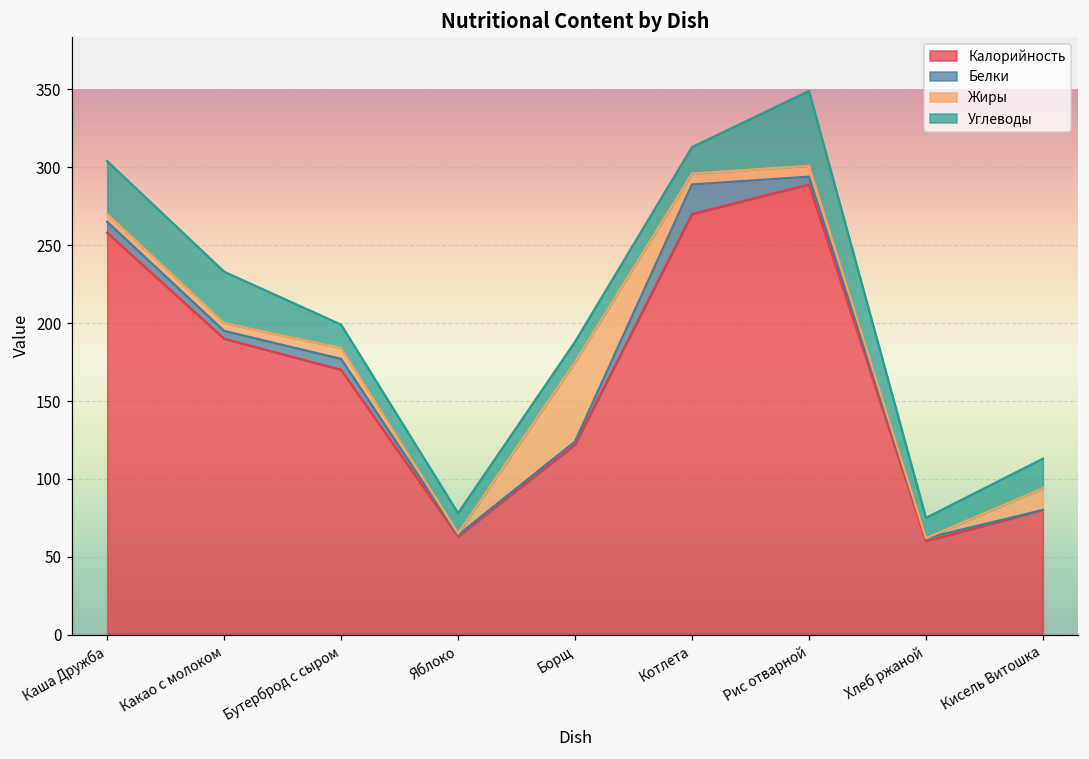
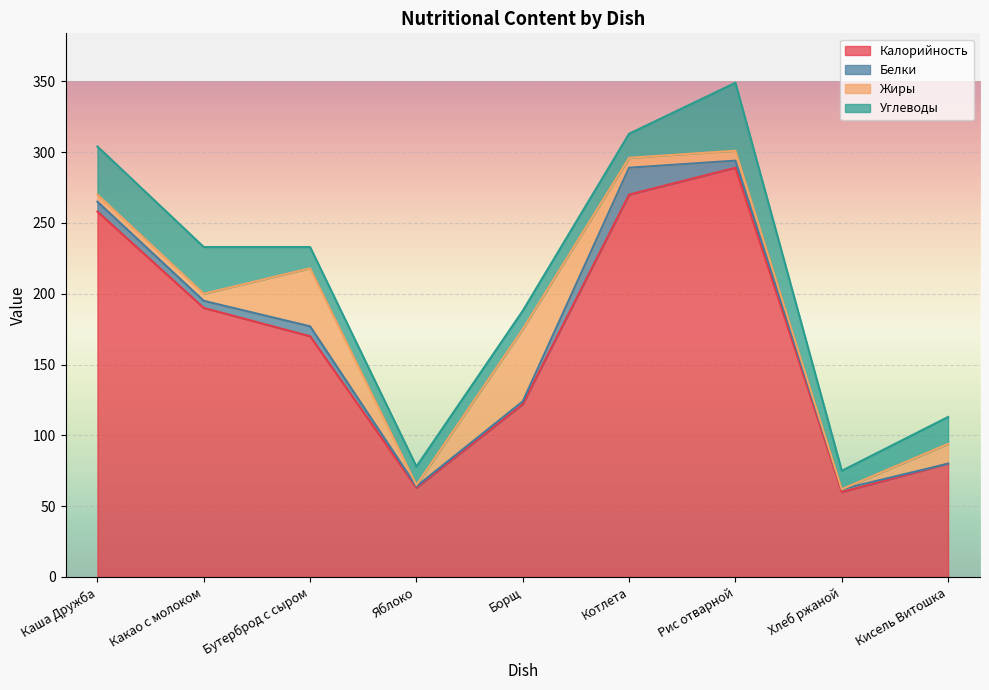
Жиры, Бутерброд с сыром: 7 -> 41
